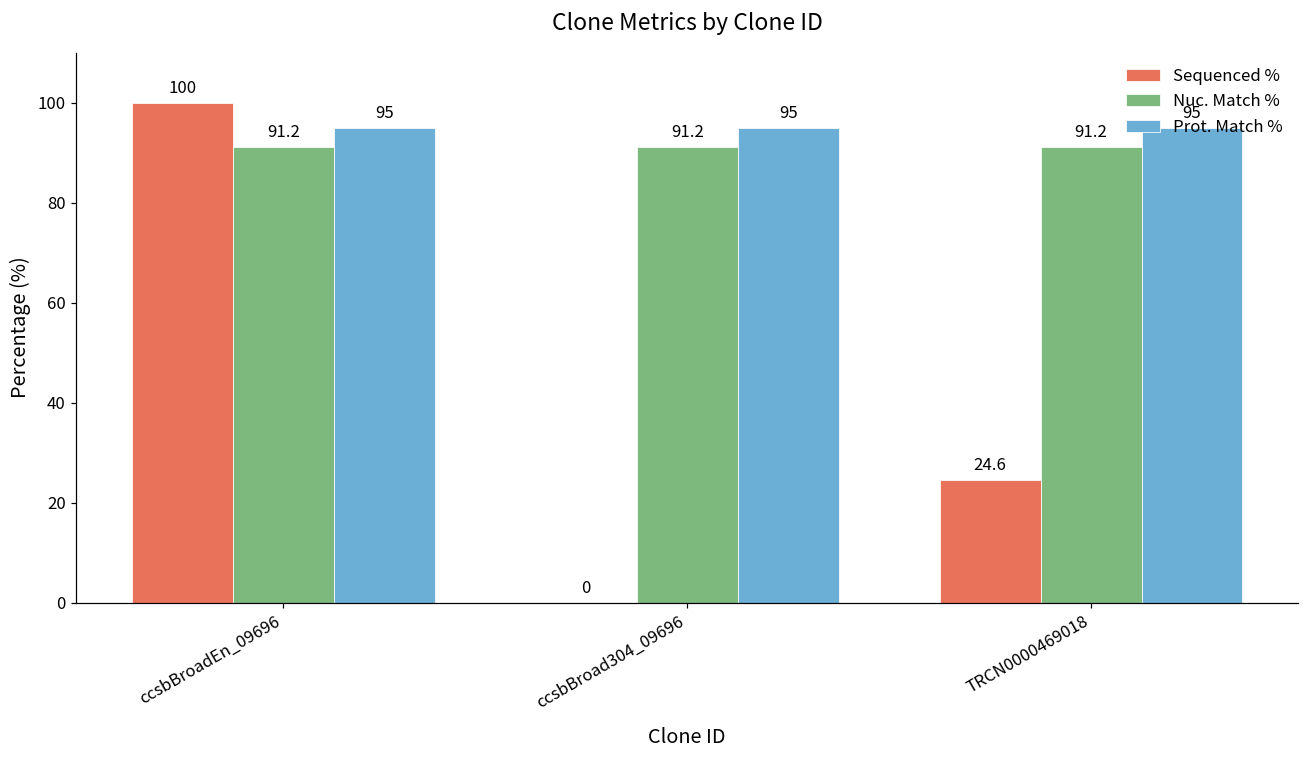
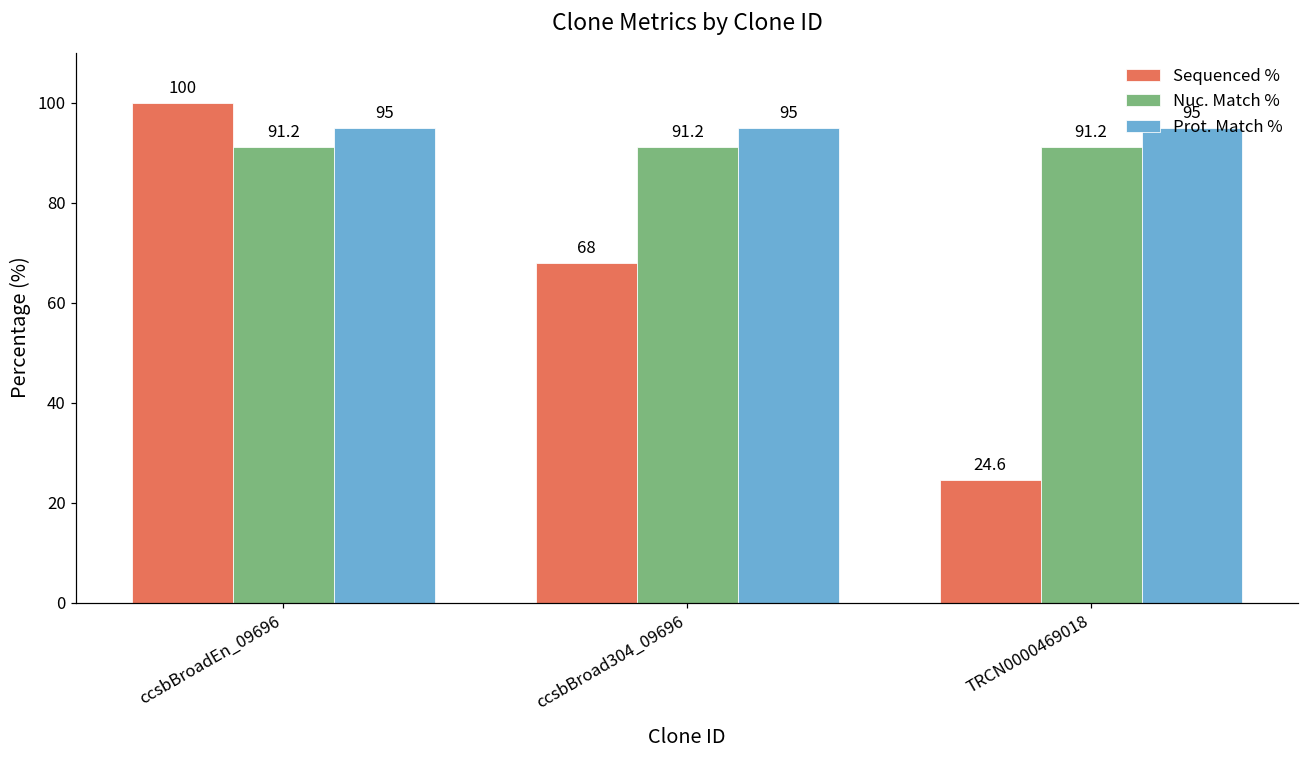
Sequenced %, ccsbBroad304_09696: 0 -> 68
